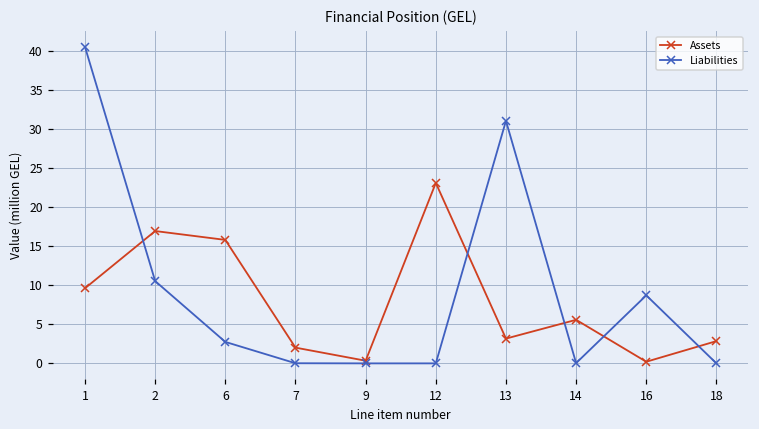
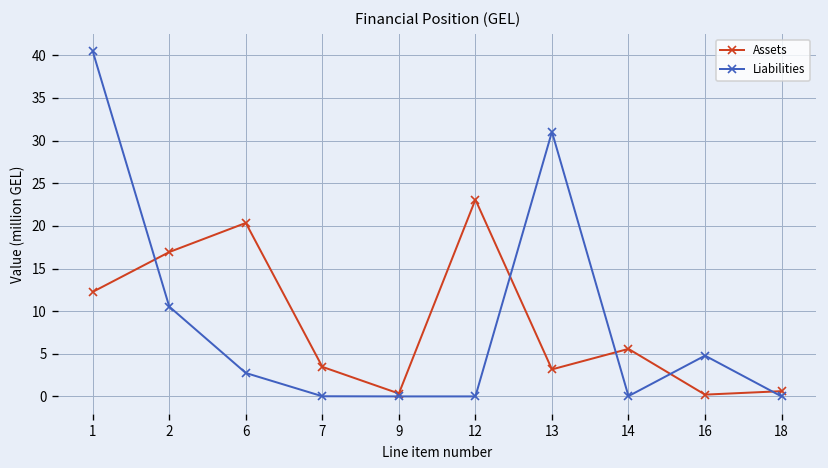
Assets, 1: 10 -> 12
Assets, 6: 16 -> 20
Assets, 7: 2 -> 3
Liabilities, 16: 9 -> 5
Assets, 18: 3 -> 1
